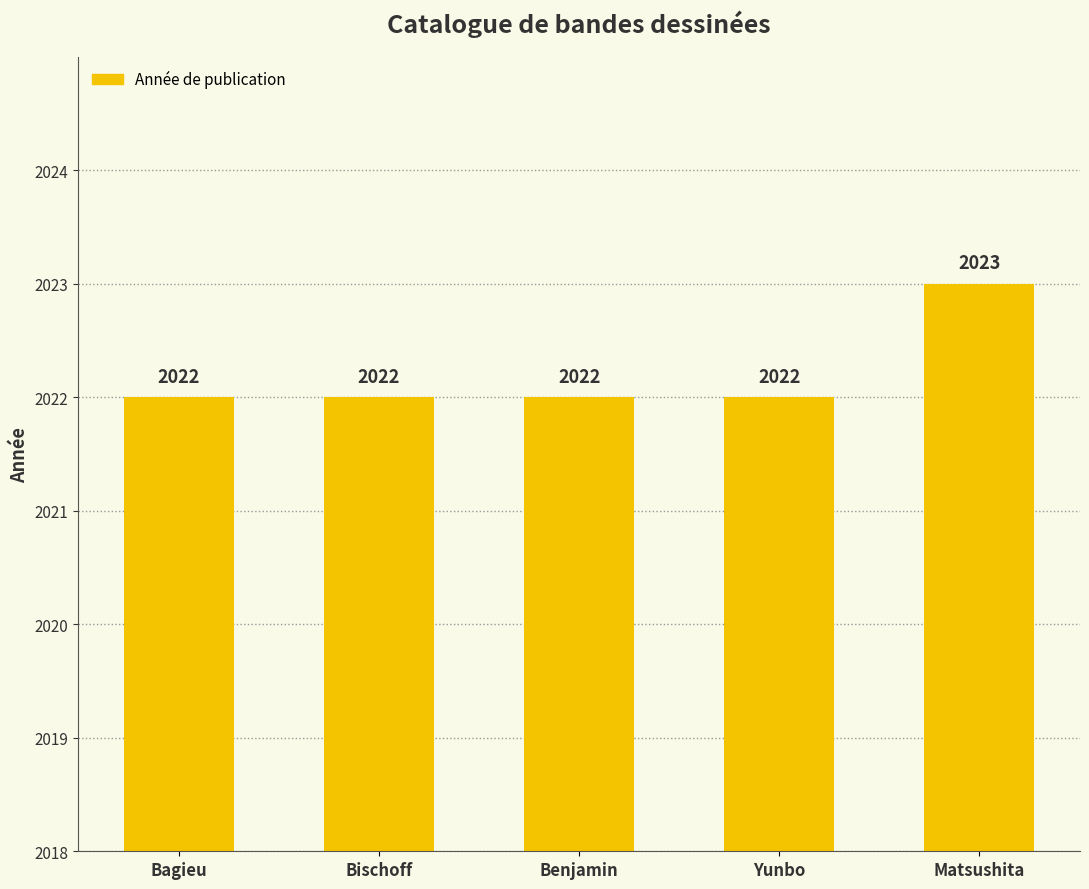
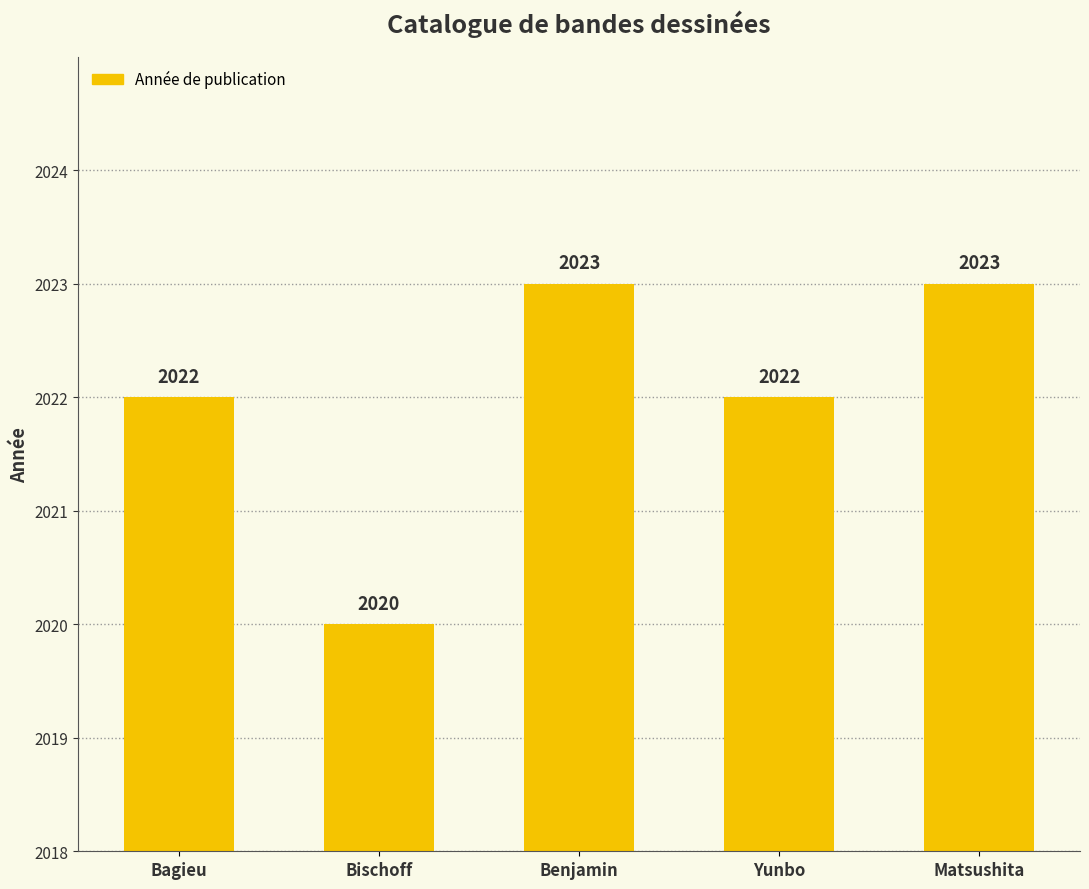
Bischoff: 2022 -> 2020
Benjamin: 2022 -> 2023
